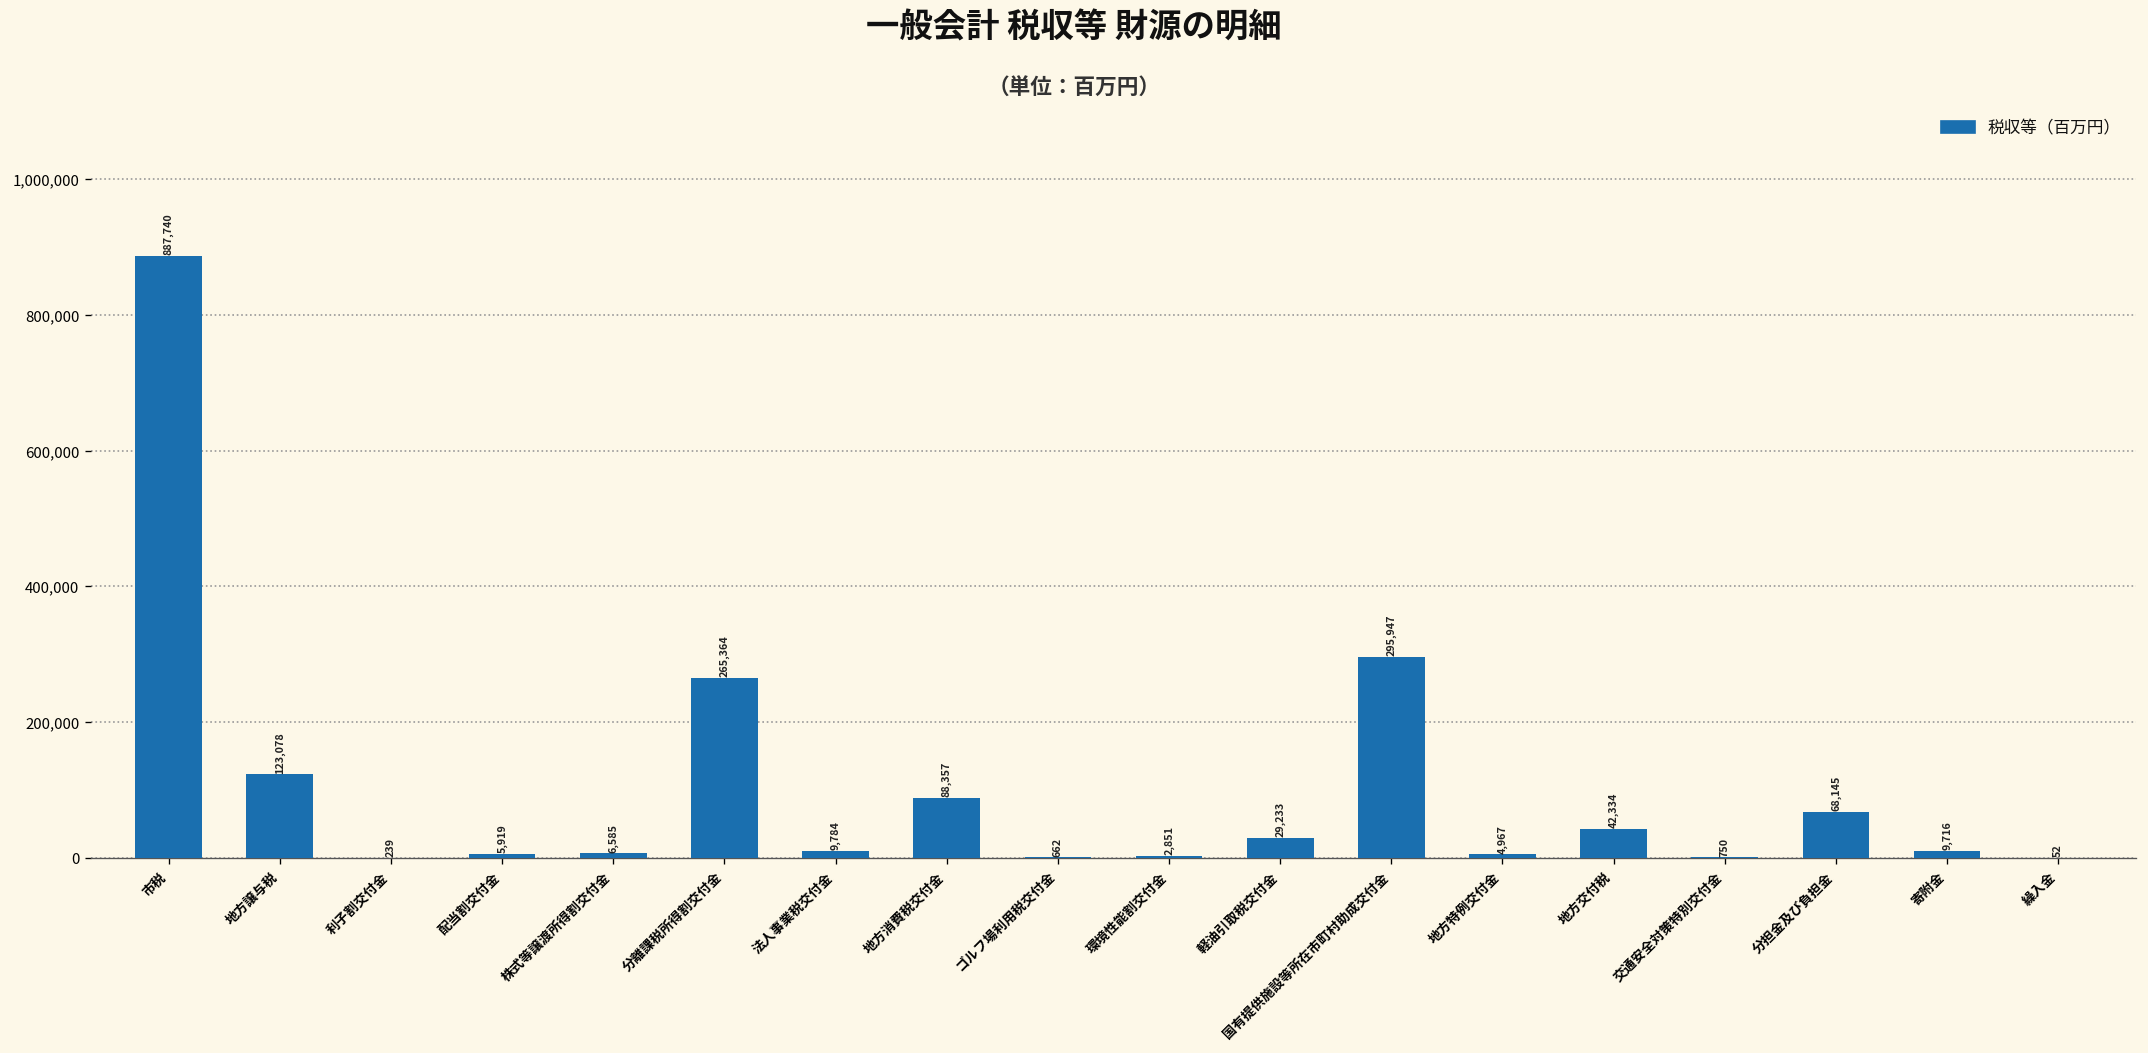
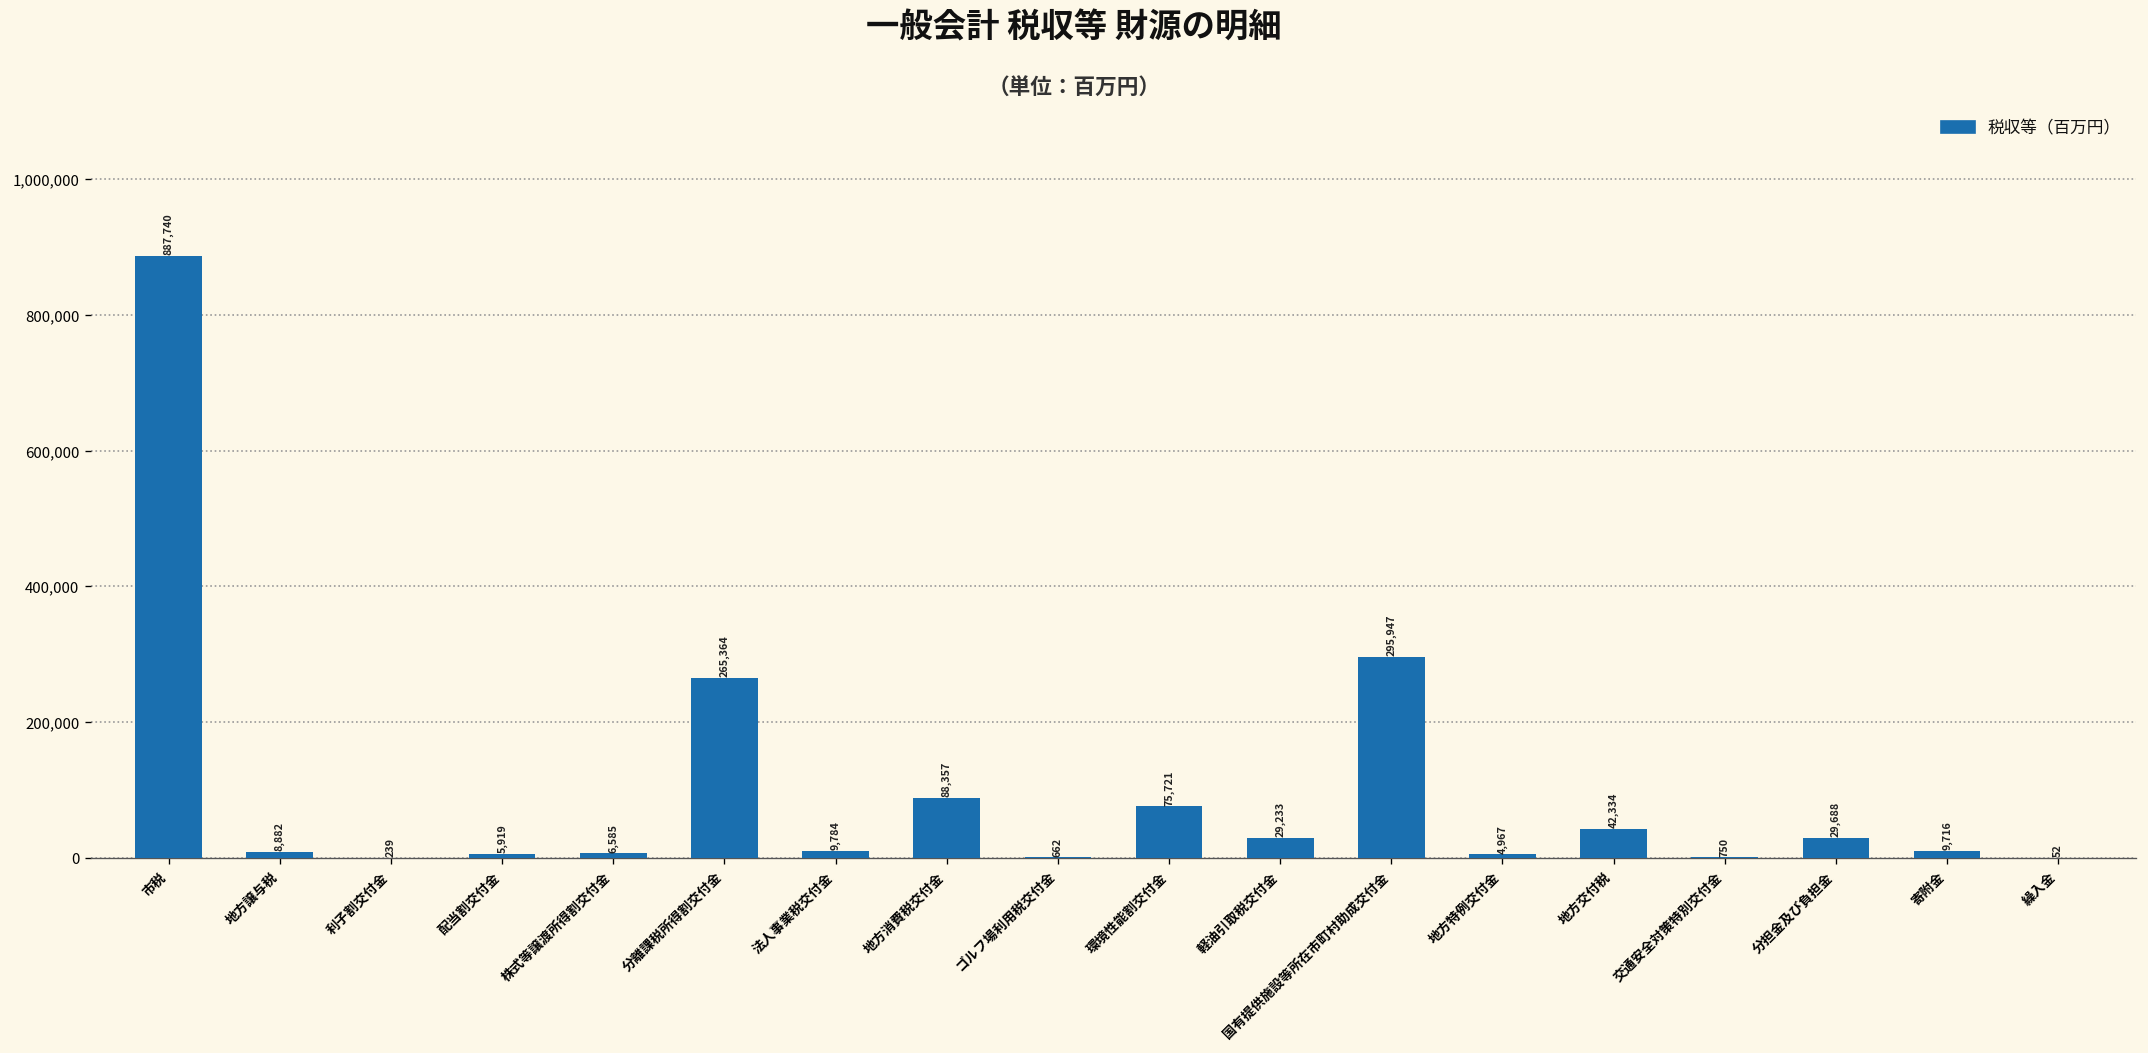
地方譲与税: 123,078 -> 8,882
環境性能割交付金: 2,851 -> 75,721
分担金及び負担金: 68,145 -> 29,688
